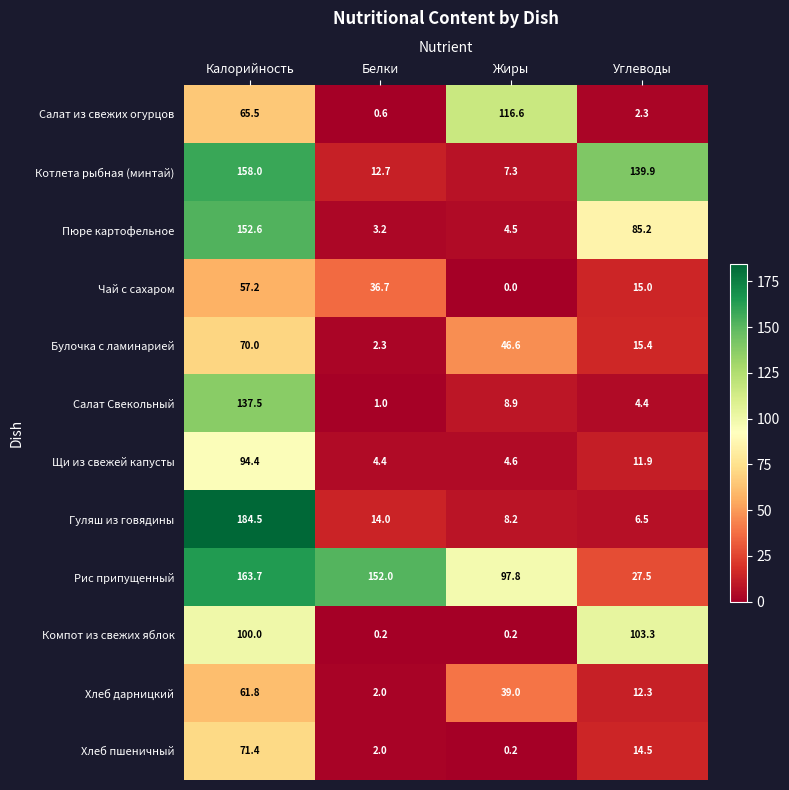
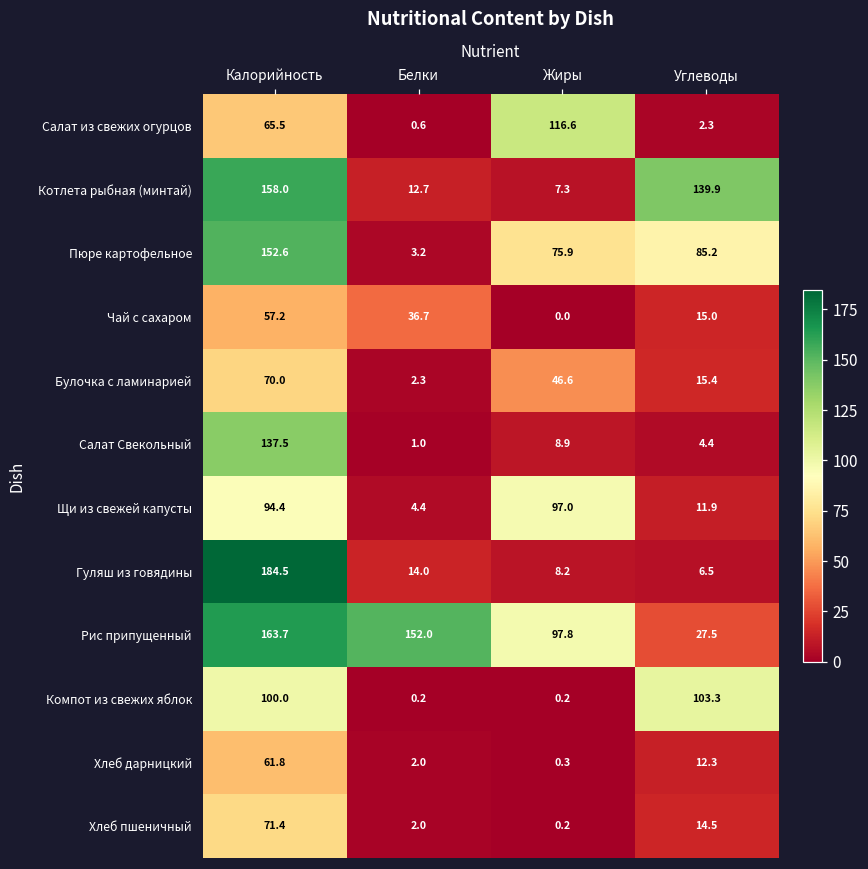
Пюре картофельное, Жиры: 4.5 -> 75.9
Щи из свежей капусты, Жиры: 4.6 -> 97.0
Хлеб дарницкий, Жиры: 39.0 -> 0.3
